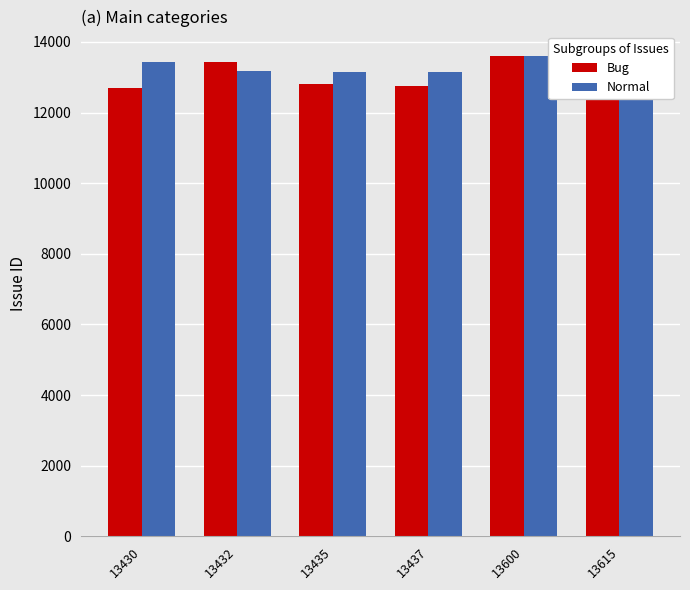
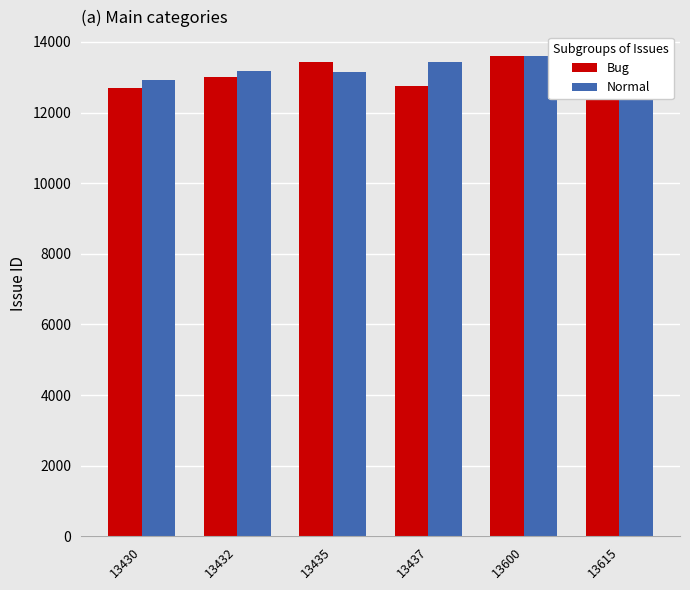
Normal, 13430: 13400 -> 12900
Bug, 13432: 13400 -> 13000
Bug, 13435: 12800 -> 13400
Normal, 13437: 13200 -> 13400
